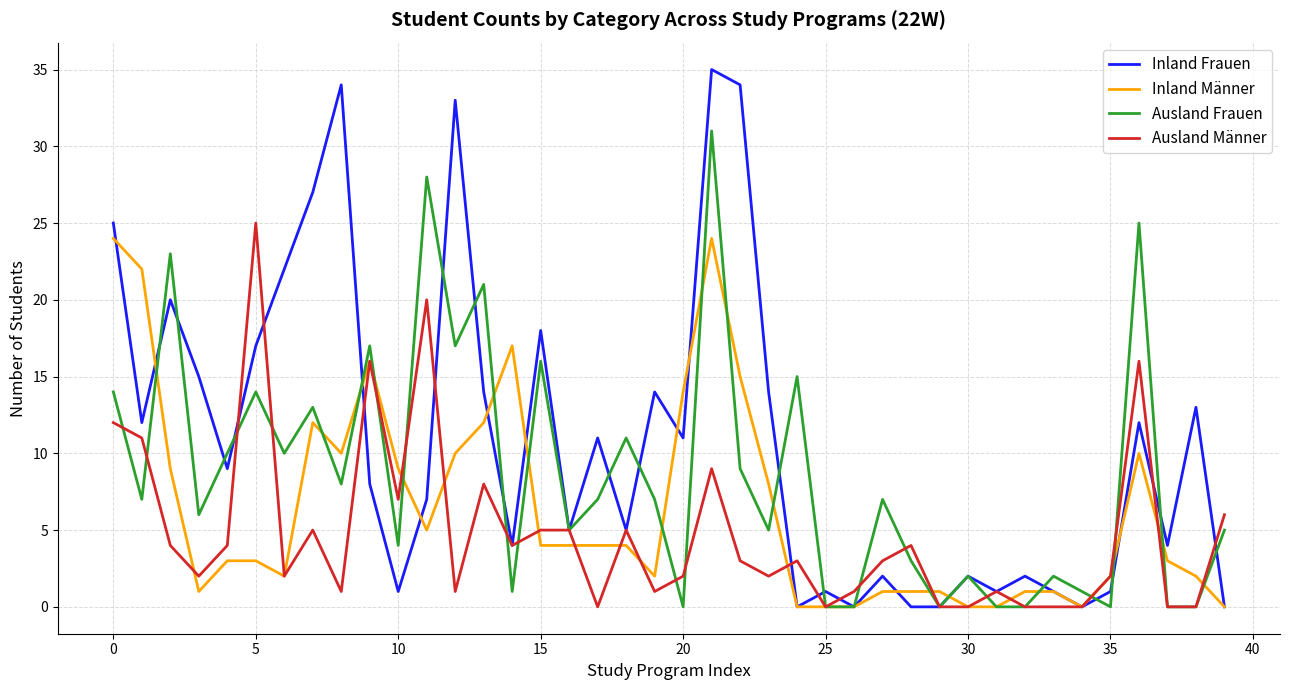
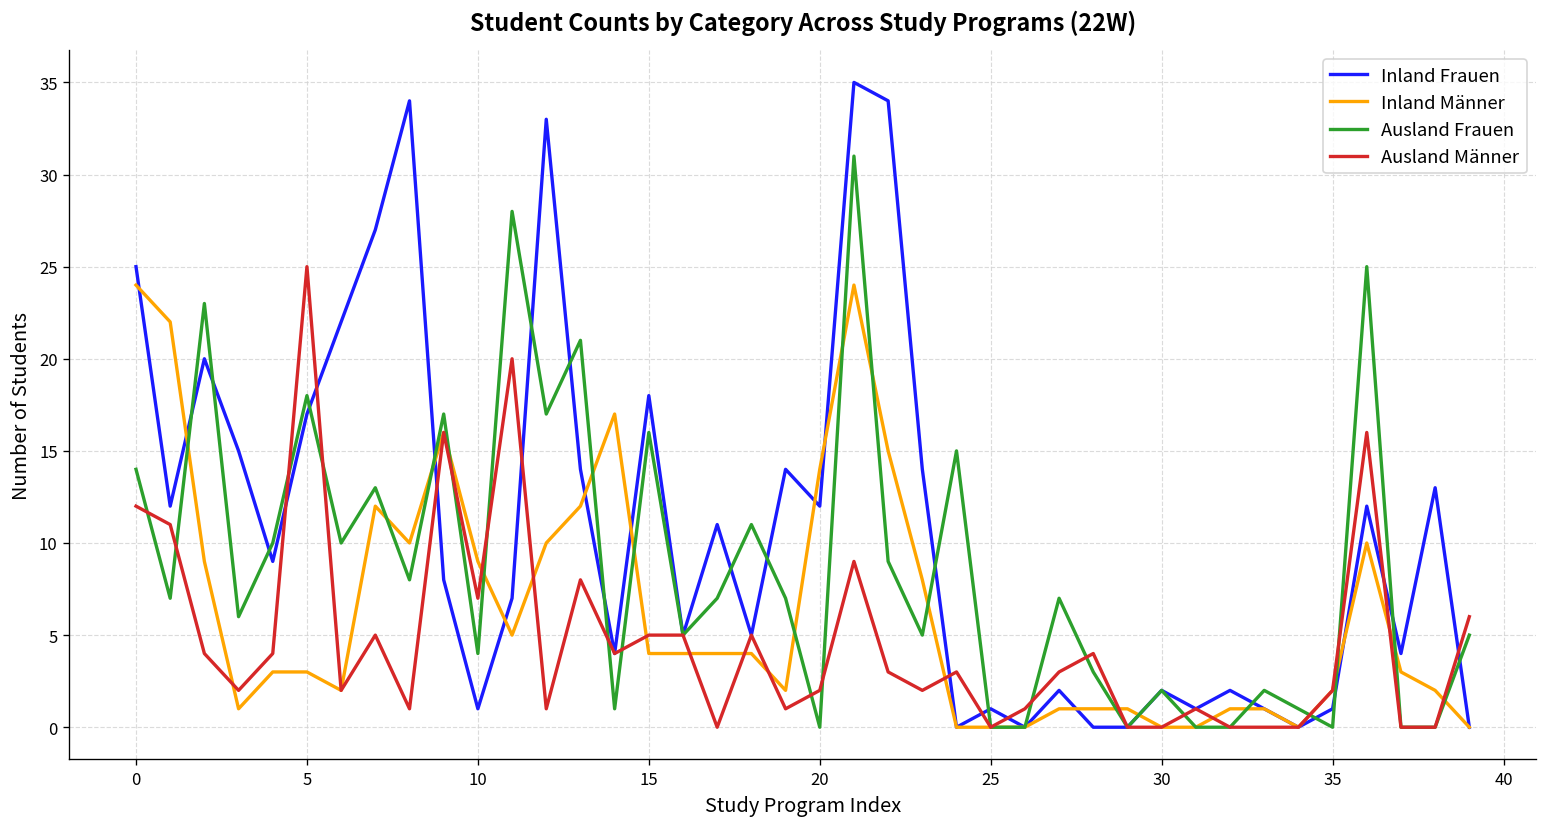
Ausland Frauen, 5: 14 -> 18
Inland Frauen, 20: 11 -> 12
